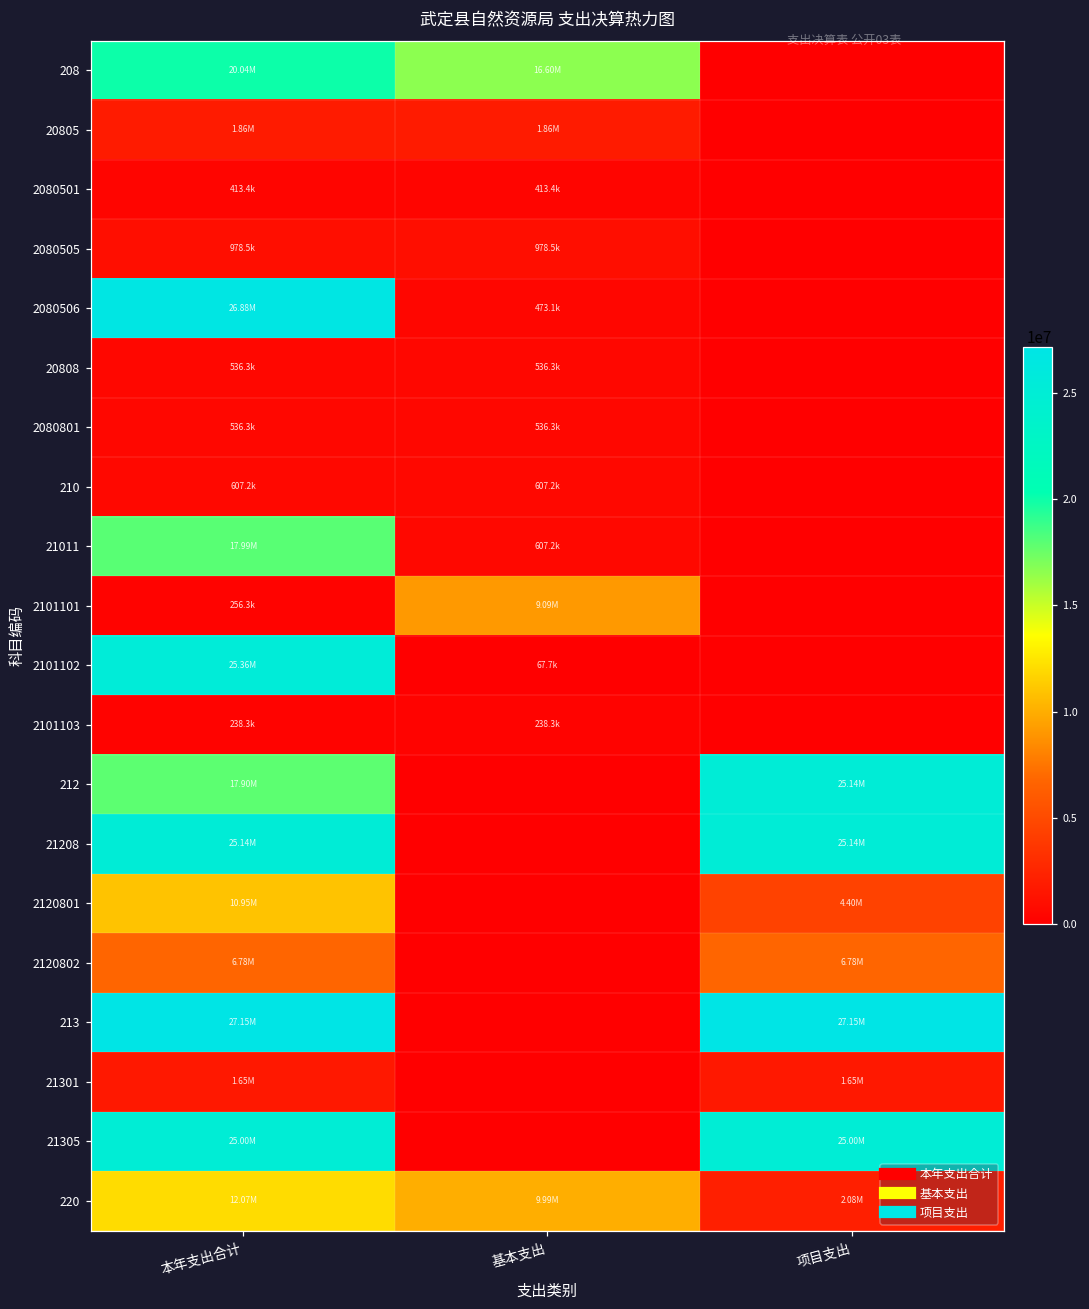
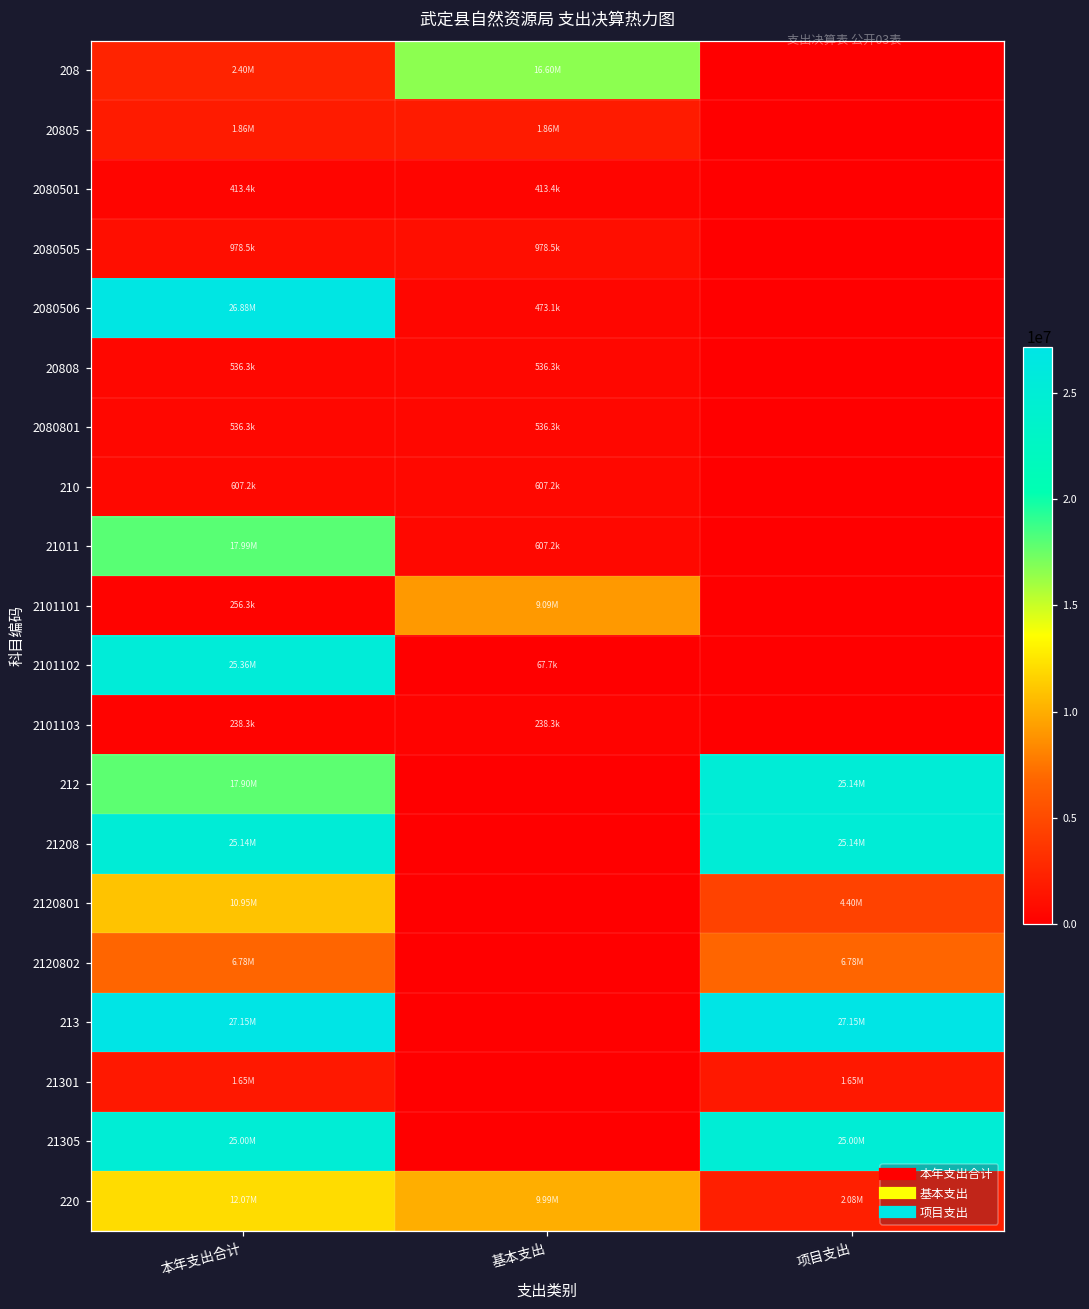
208, 本年支出合计: 20.04M -> 2.40M
